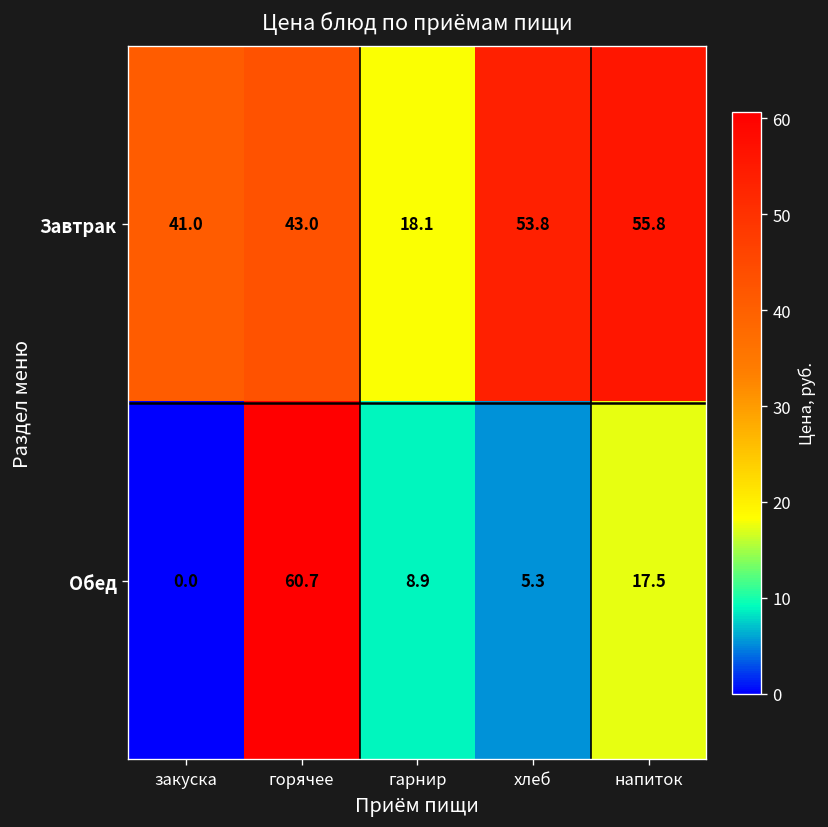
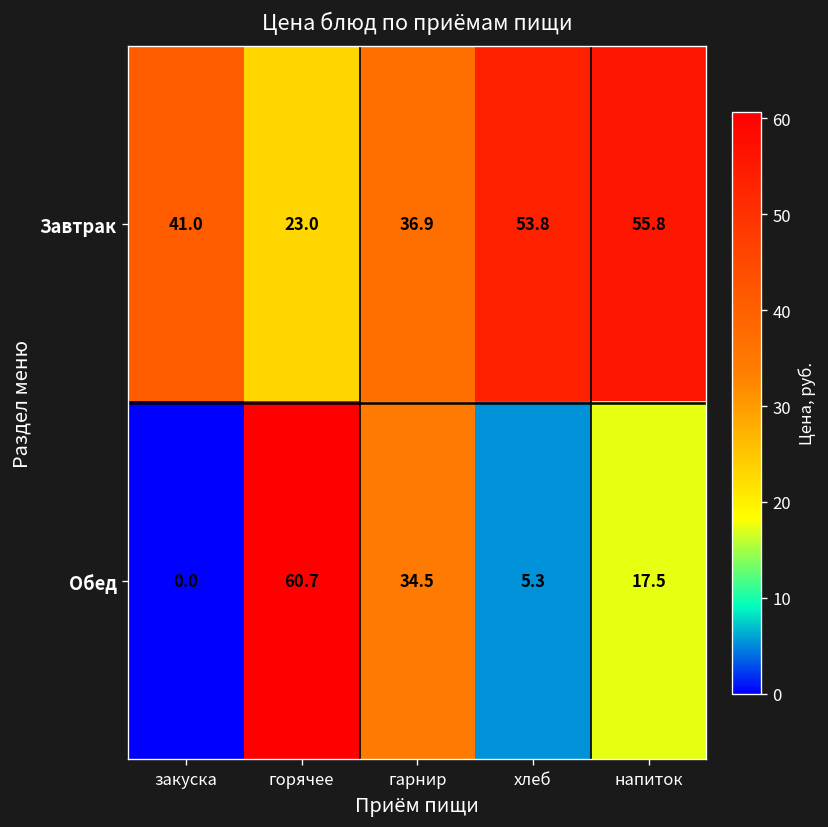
Завтрак, горячее: 43.0 -> 23.0
Завтрак, гарнир: 18.1 -> 36.9
Обед, гарнир: 8.9 -> 34.5
